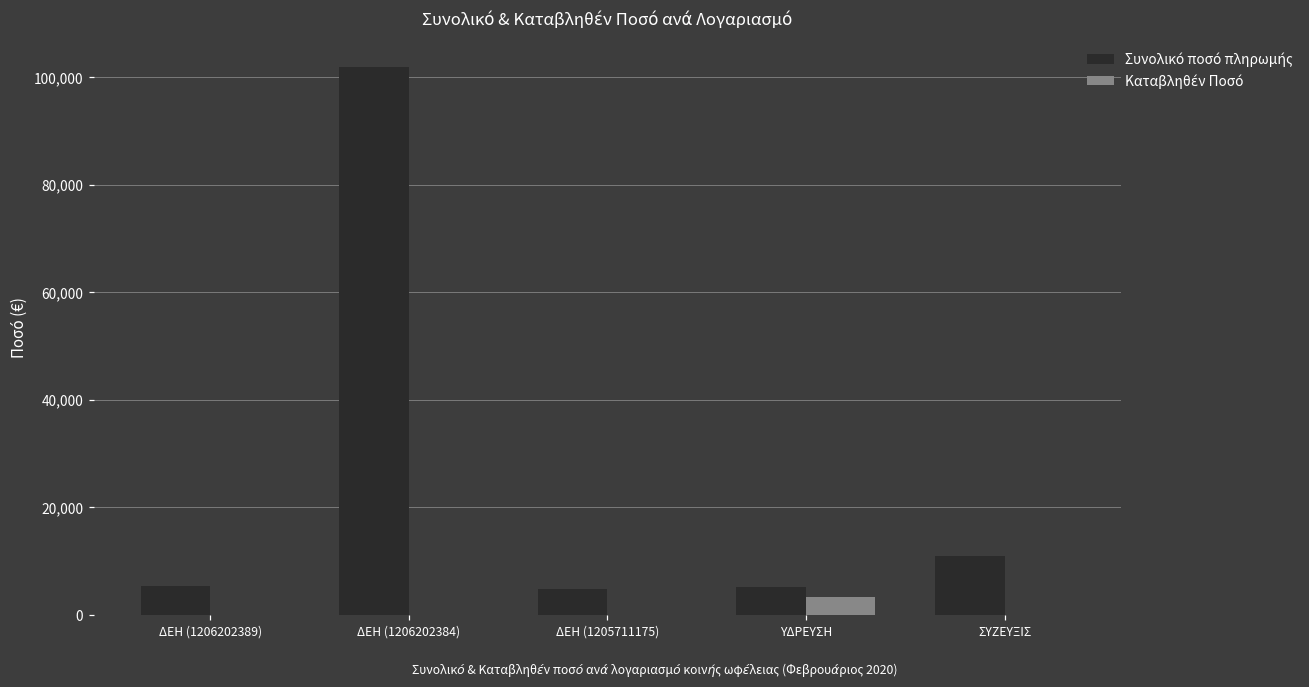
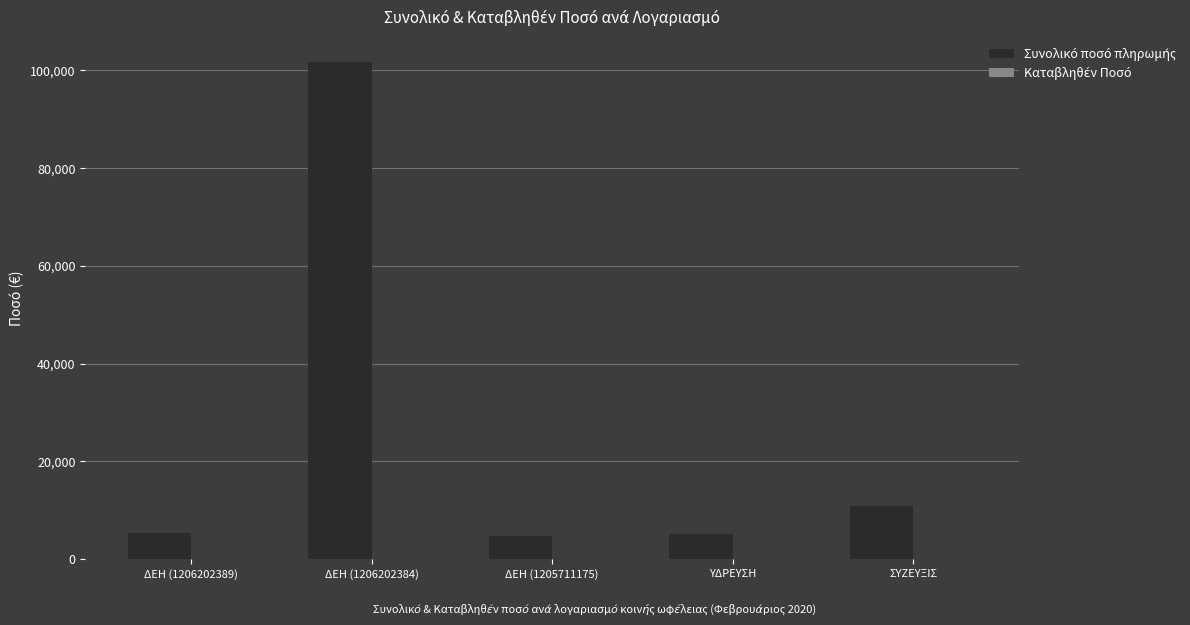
Καταβληθέν Ποσό, ΥΔΡΕΥΣΗ: 3,000 -> 0
